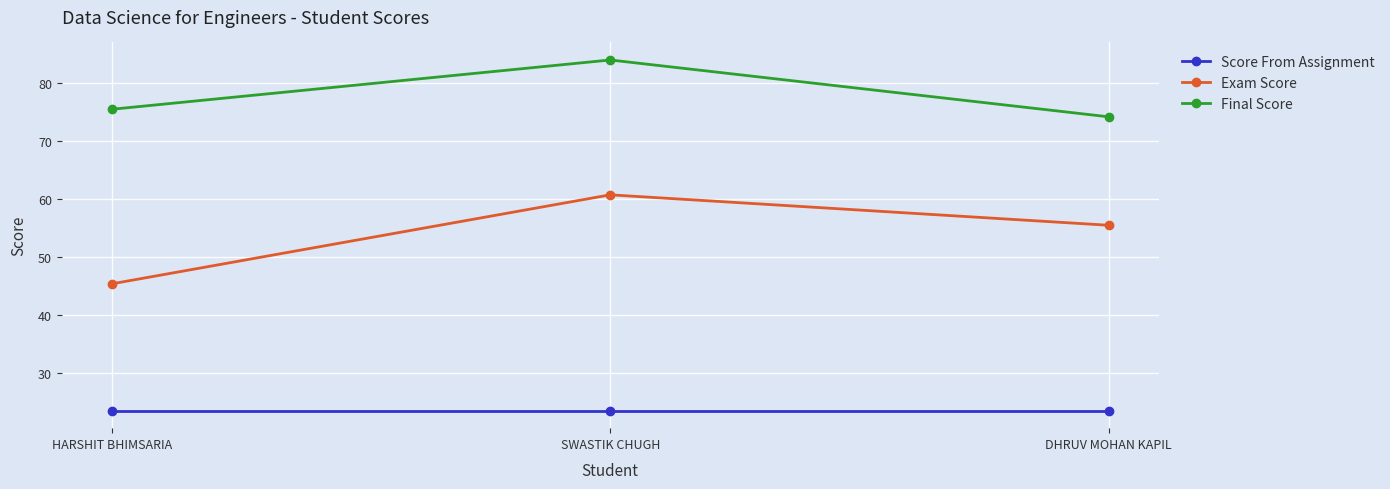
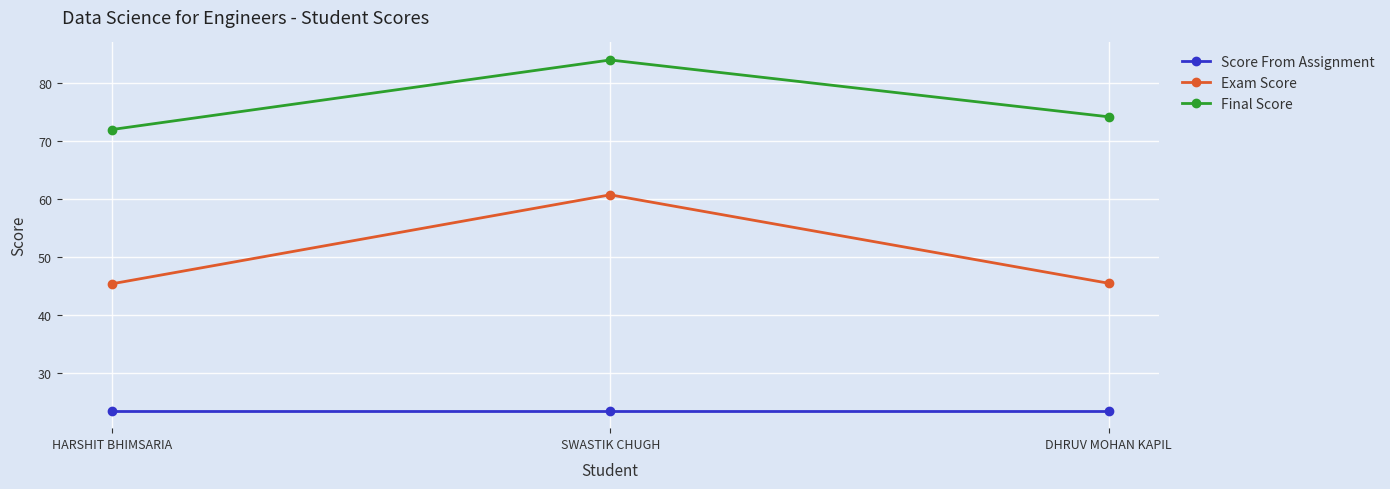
Final Score, HARSHIT BHIMSARIA: 76 -> 72
Exam Score, DHRUV MOHAN KAPIL: 56 -> 46
